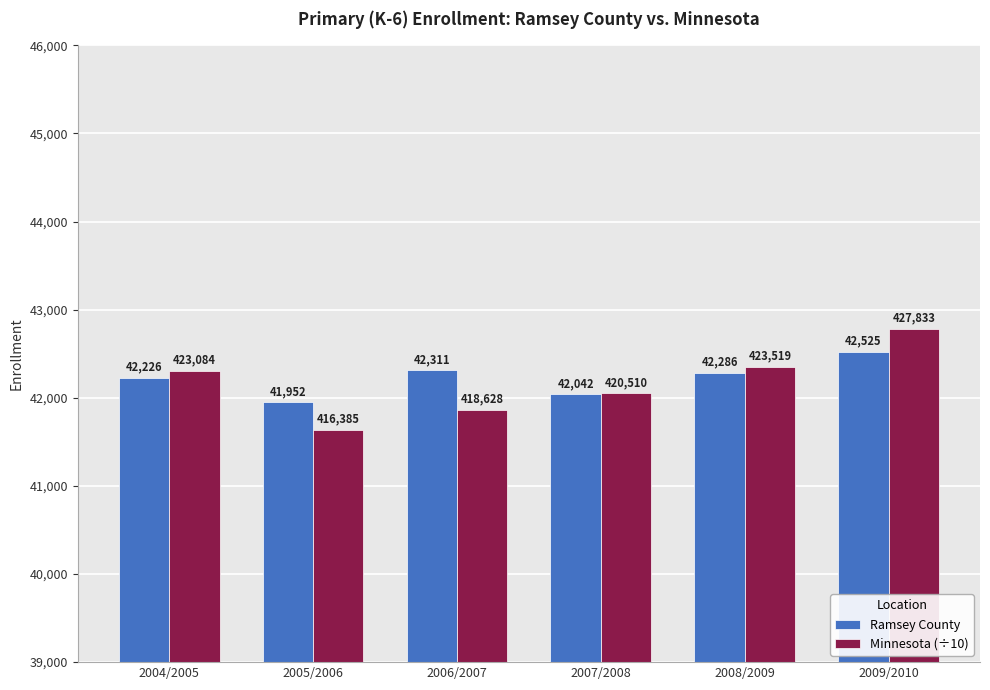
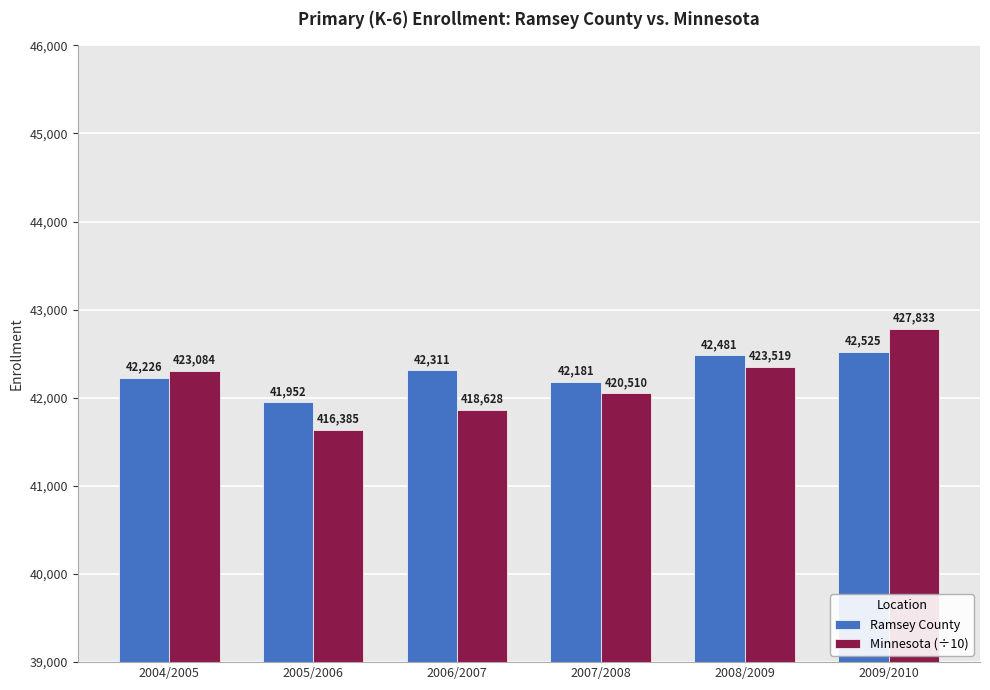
Ramsey County, 2007/2008: 42,042 -> 42,181
Ramsey County, 2008/2009: 42,286 -> 42,481
